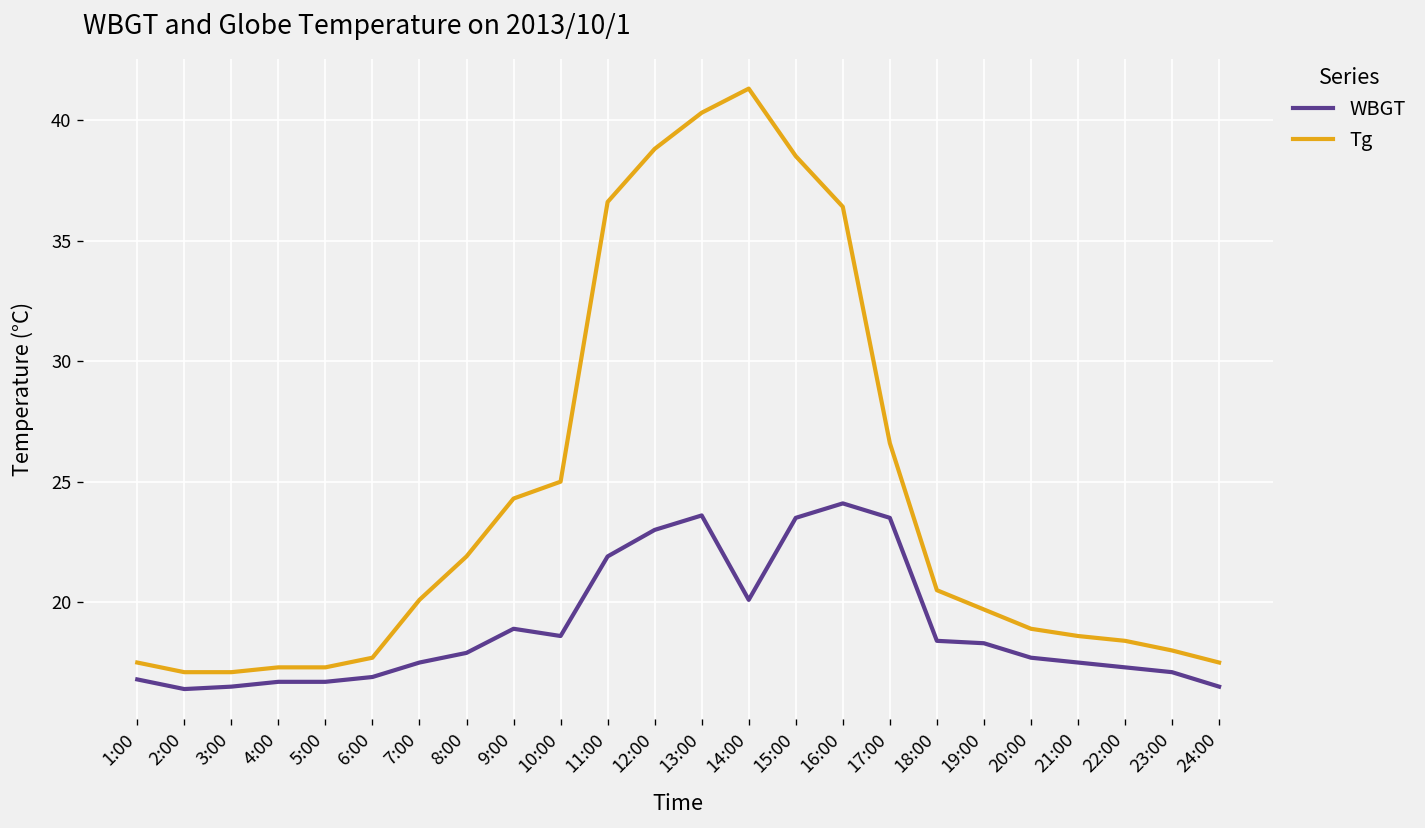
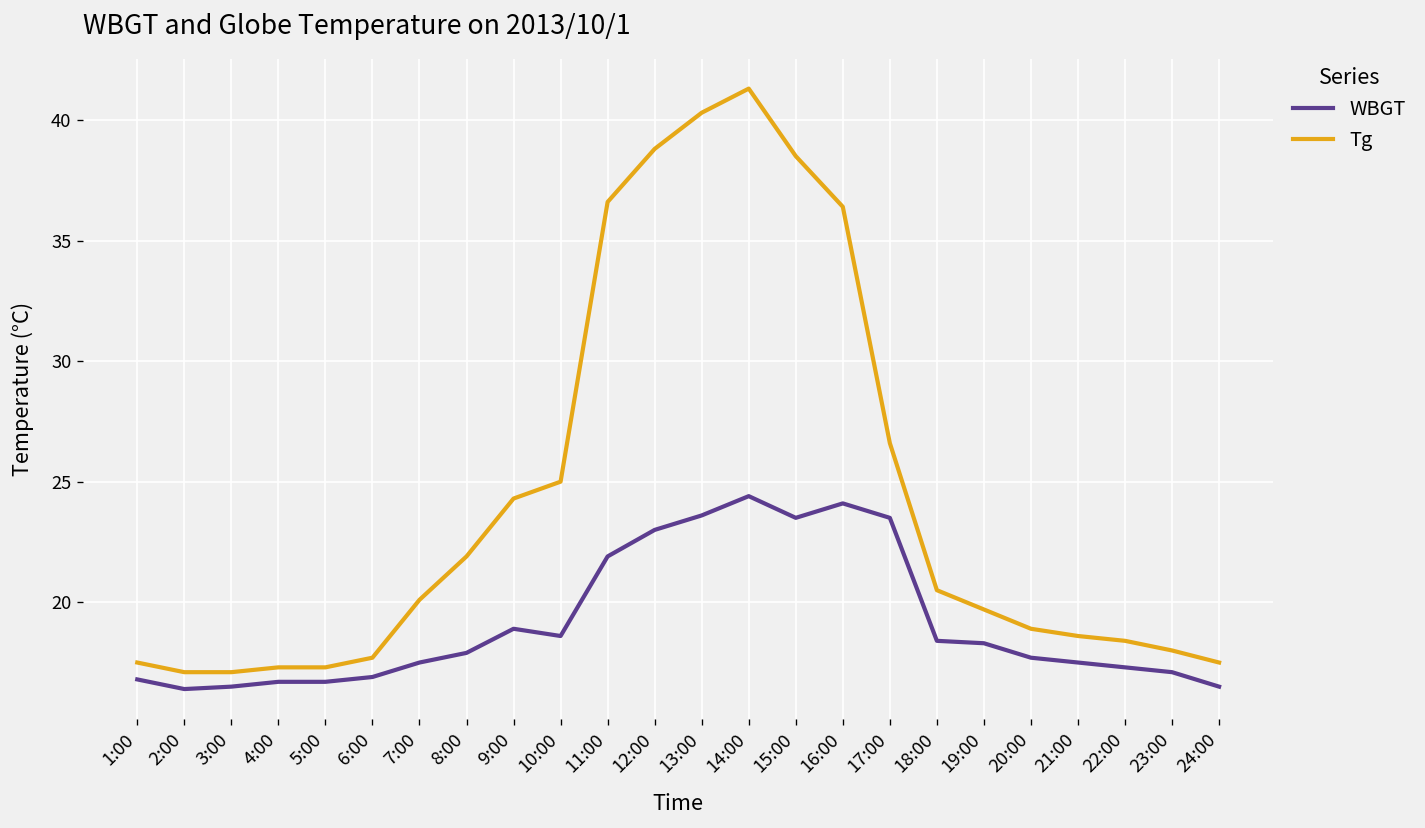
WBGT, 14:00: 20.1 -> 24.4
